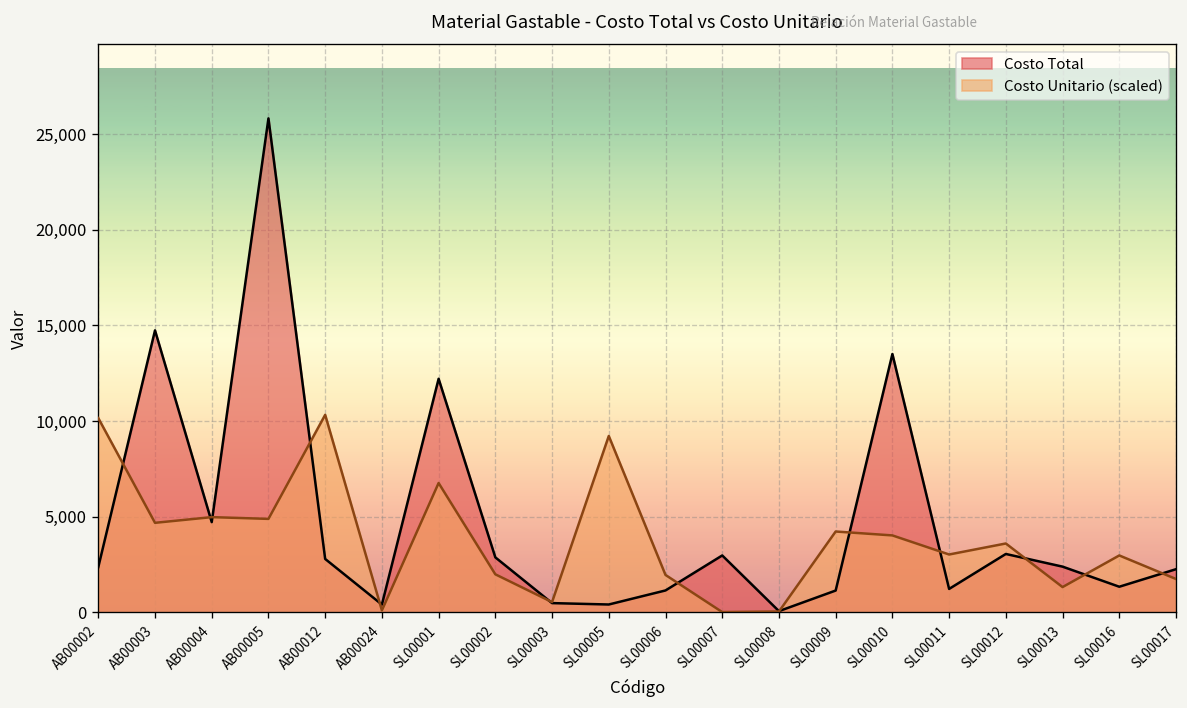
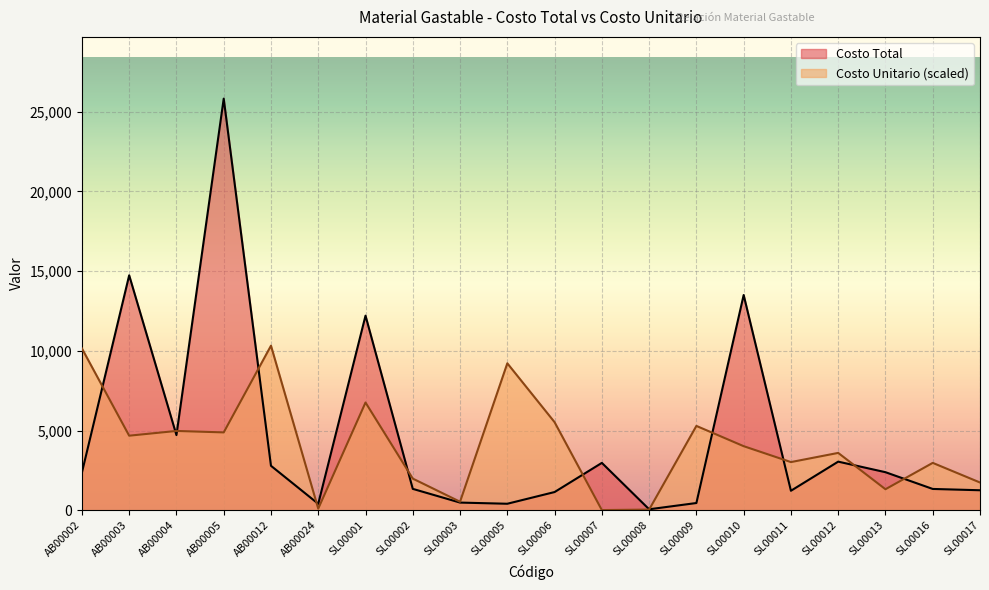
Costo Total, SL00002: 2,900 -> 1,300
Costo Unitario (scaled), SL00006: 2,000 -> 5,500
Costo Total, SL00009: 1,100 -> 500
Costo Unitario (scaled), SL00009: 4,200 -> 5,300
Costo Total, SL00017: 2,300 -> 1,300
